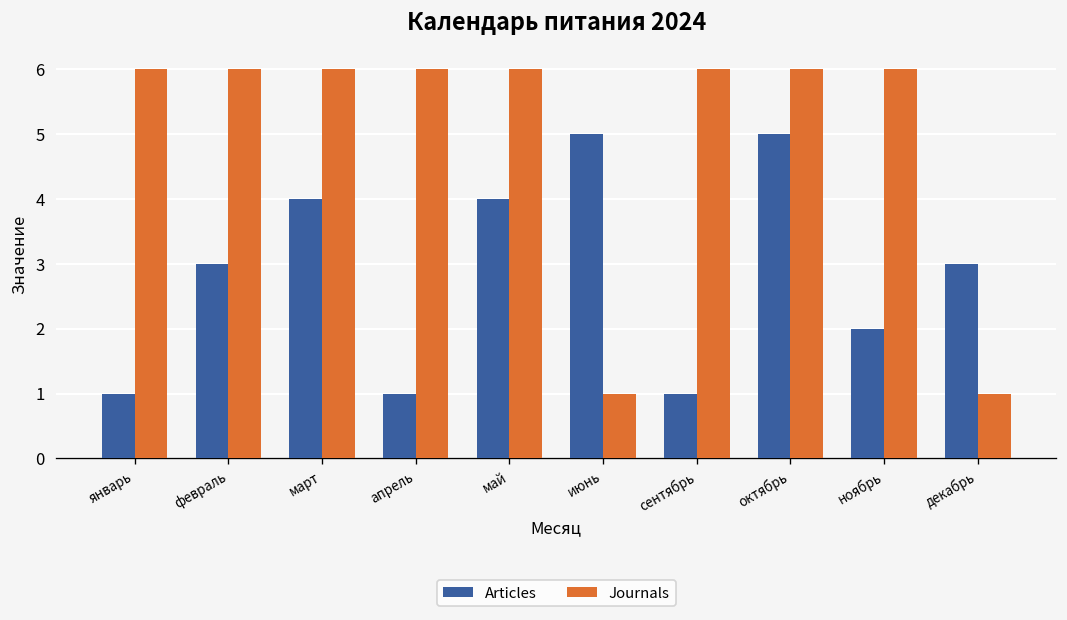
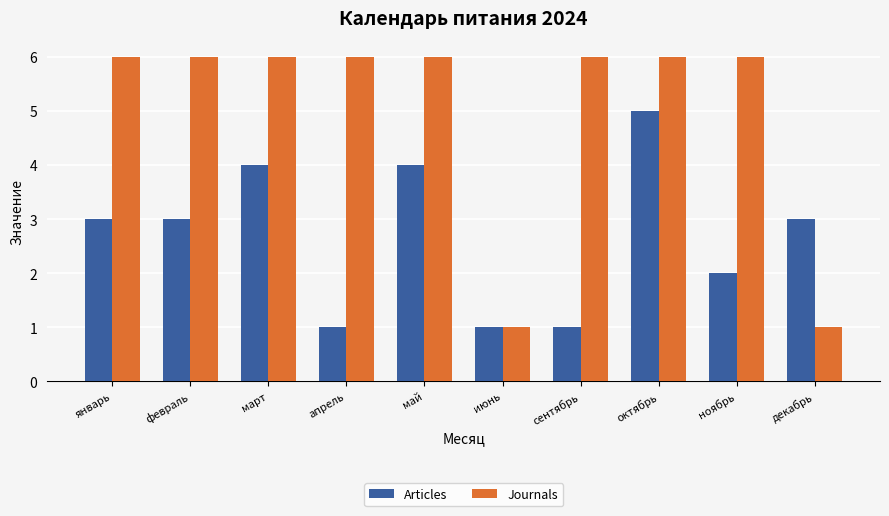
Articles, январь: 1 -> 3
Articles, июнь: 5 -> 1
